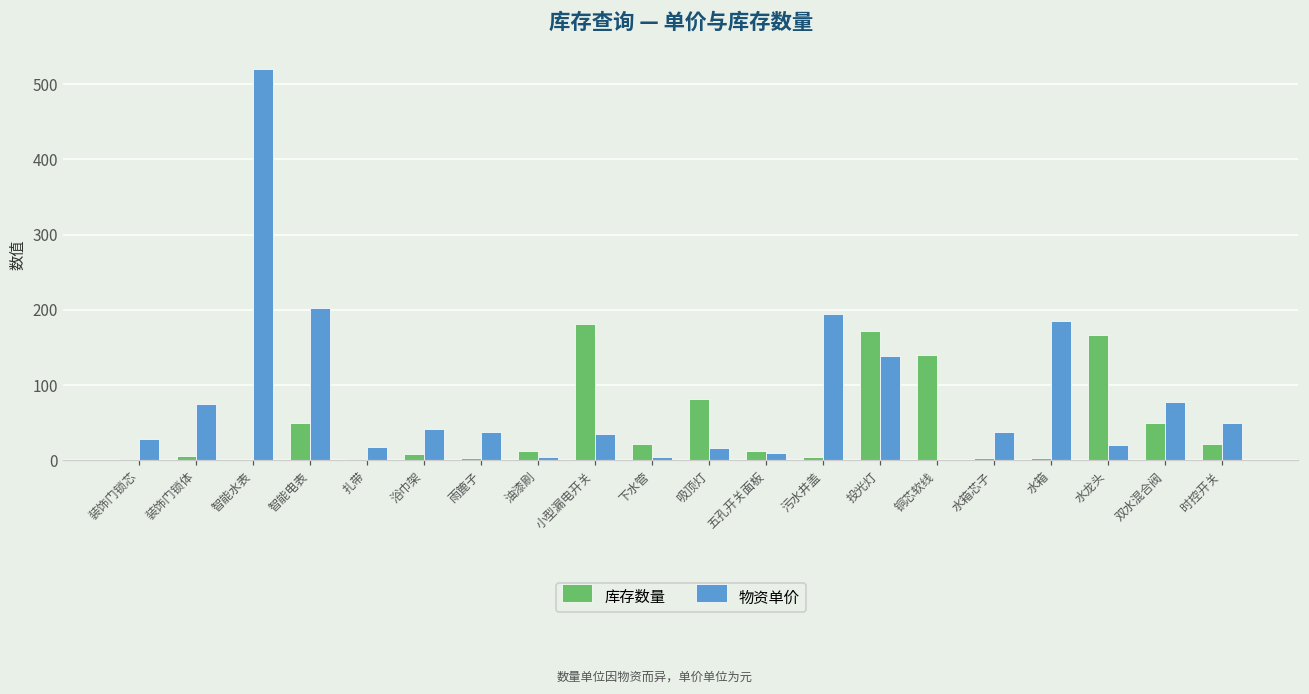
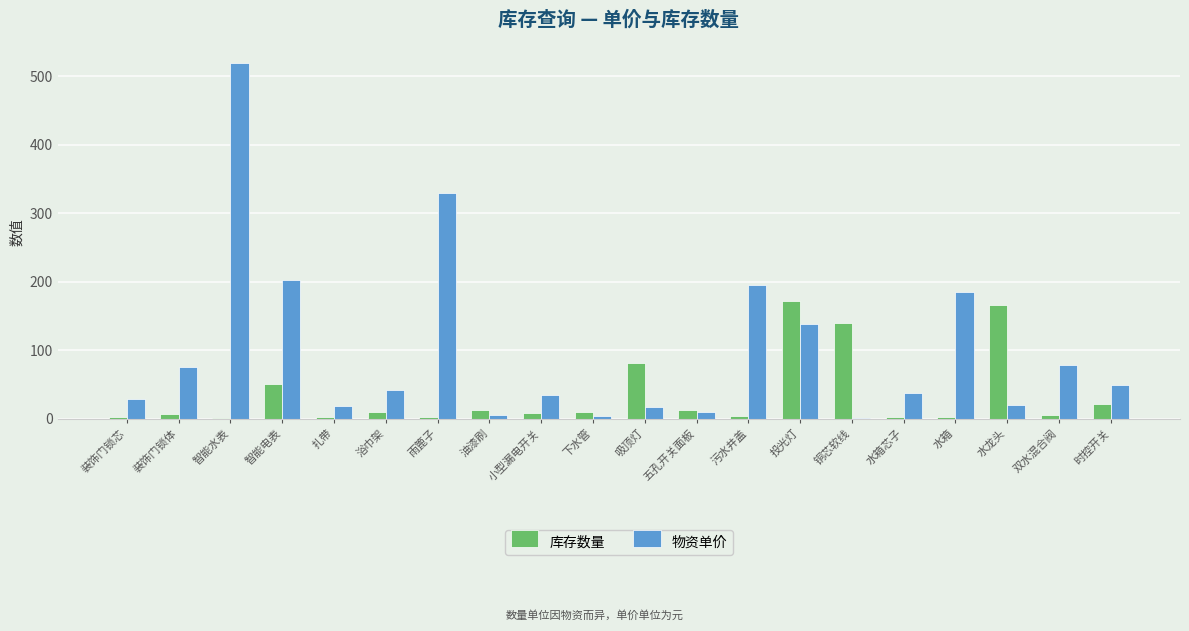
物资单价, 雨篦子: 40 -> 330
库存数量, 小型漏电开关: 180 -> 10
库存数量, 下水管: 20 -> 10
库存数量, 双水混合阀: 50 -> 10
